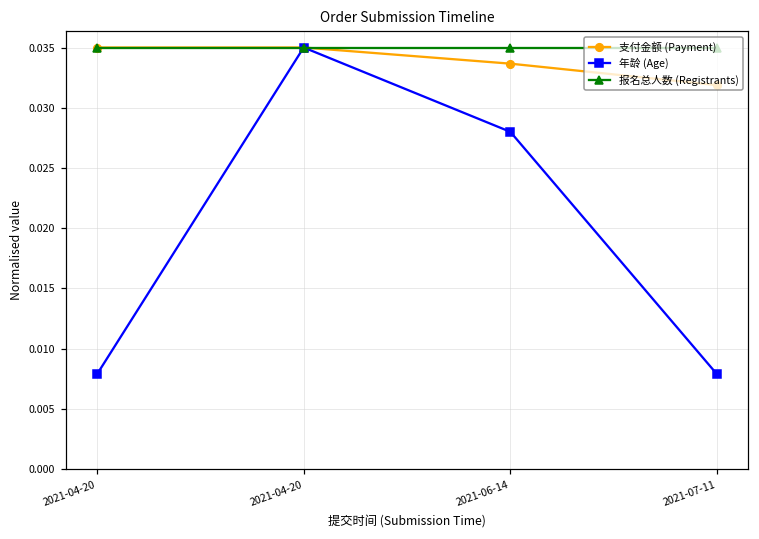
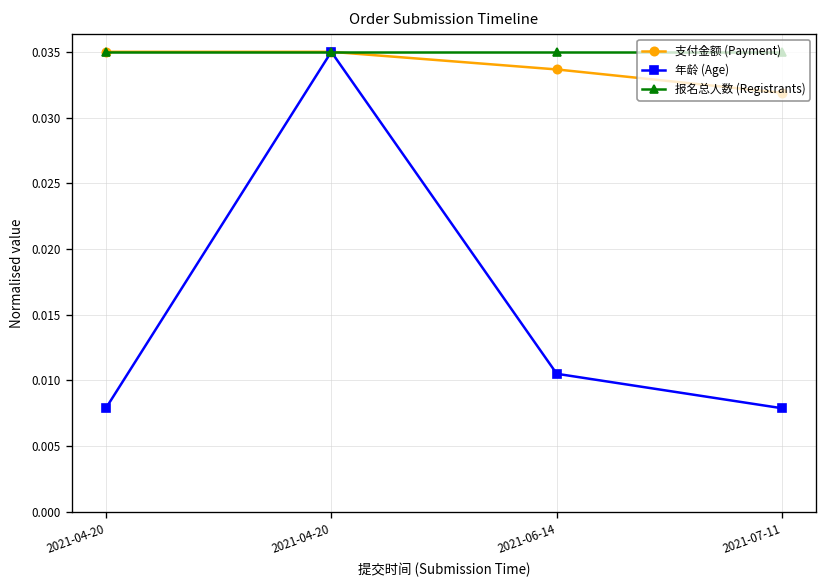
年龄 (Age), 2021-06-14: 0.0280 -> 0.0105
